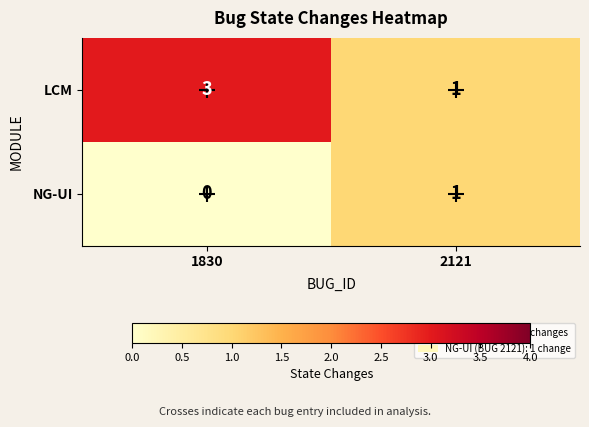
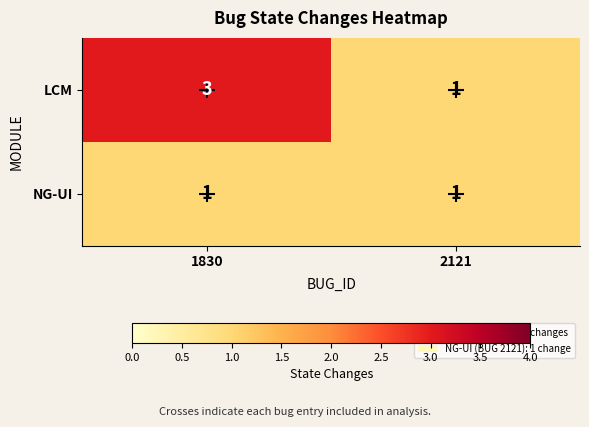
NG-UI, 1830: 0 -> 1
